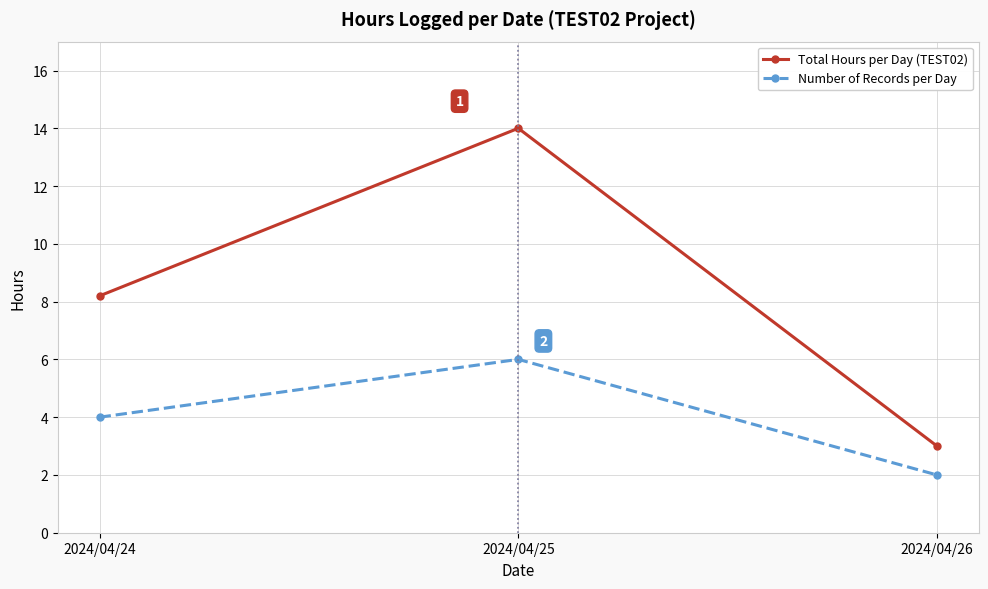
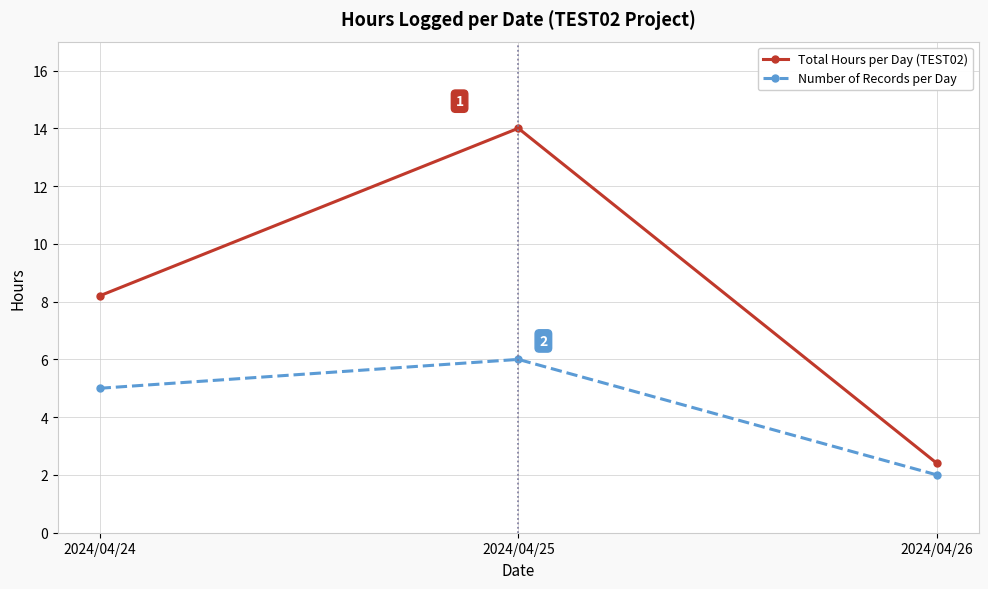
Number of Records per Day, 2024/04/24: 4 -> 5
Total Hours per Day (TEST02), 2024/04/26: 3.0 -> 2.4
